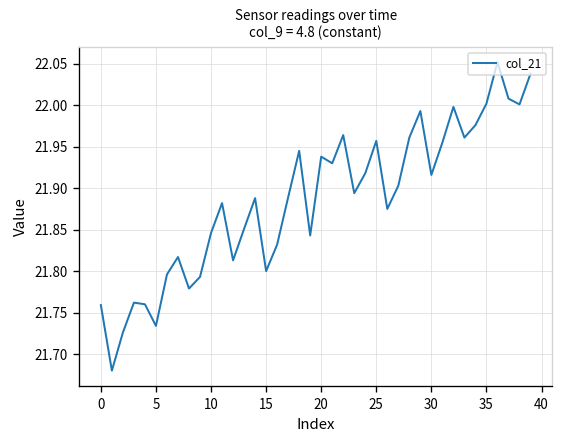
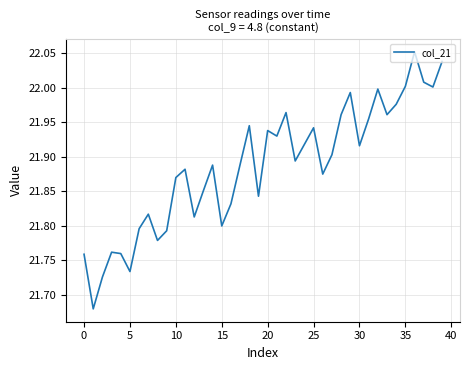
10: 21.85 -> 21.87
25: 21.96 -> 21.94
